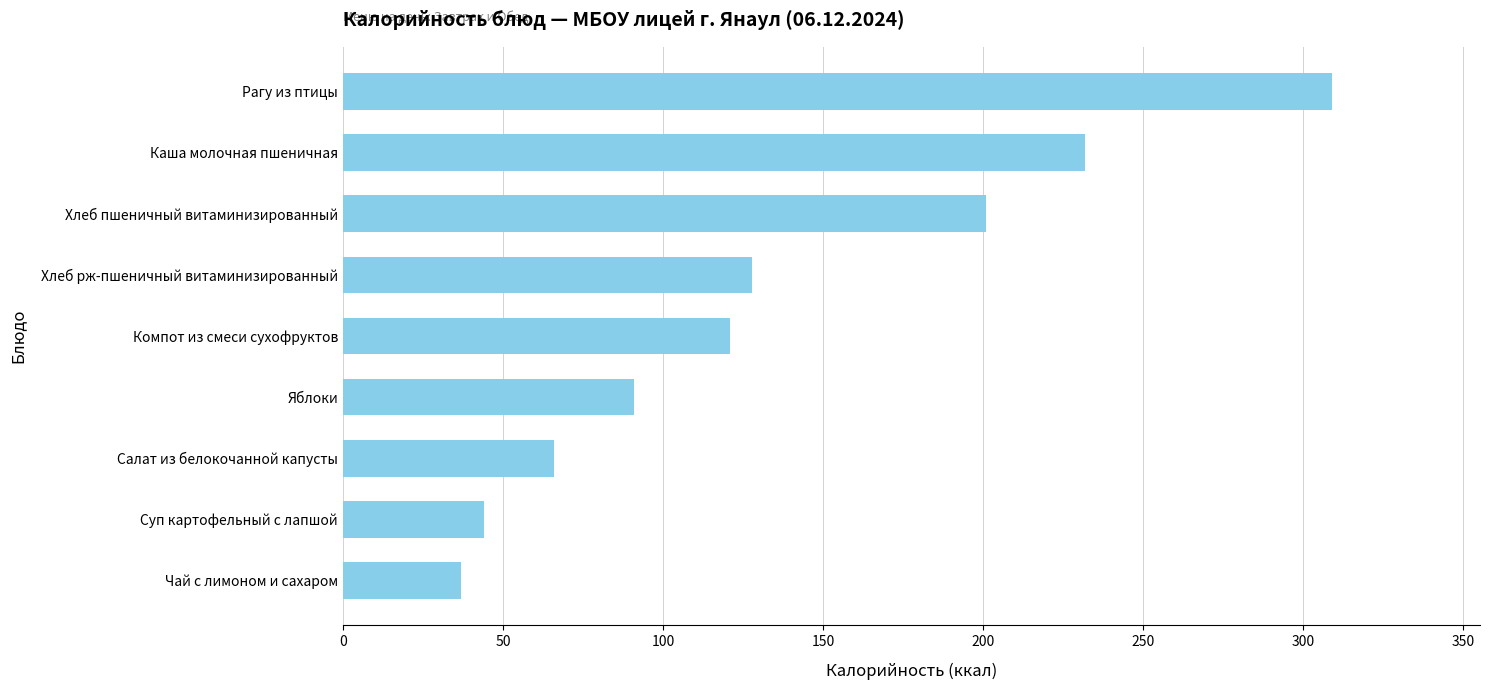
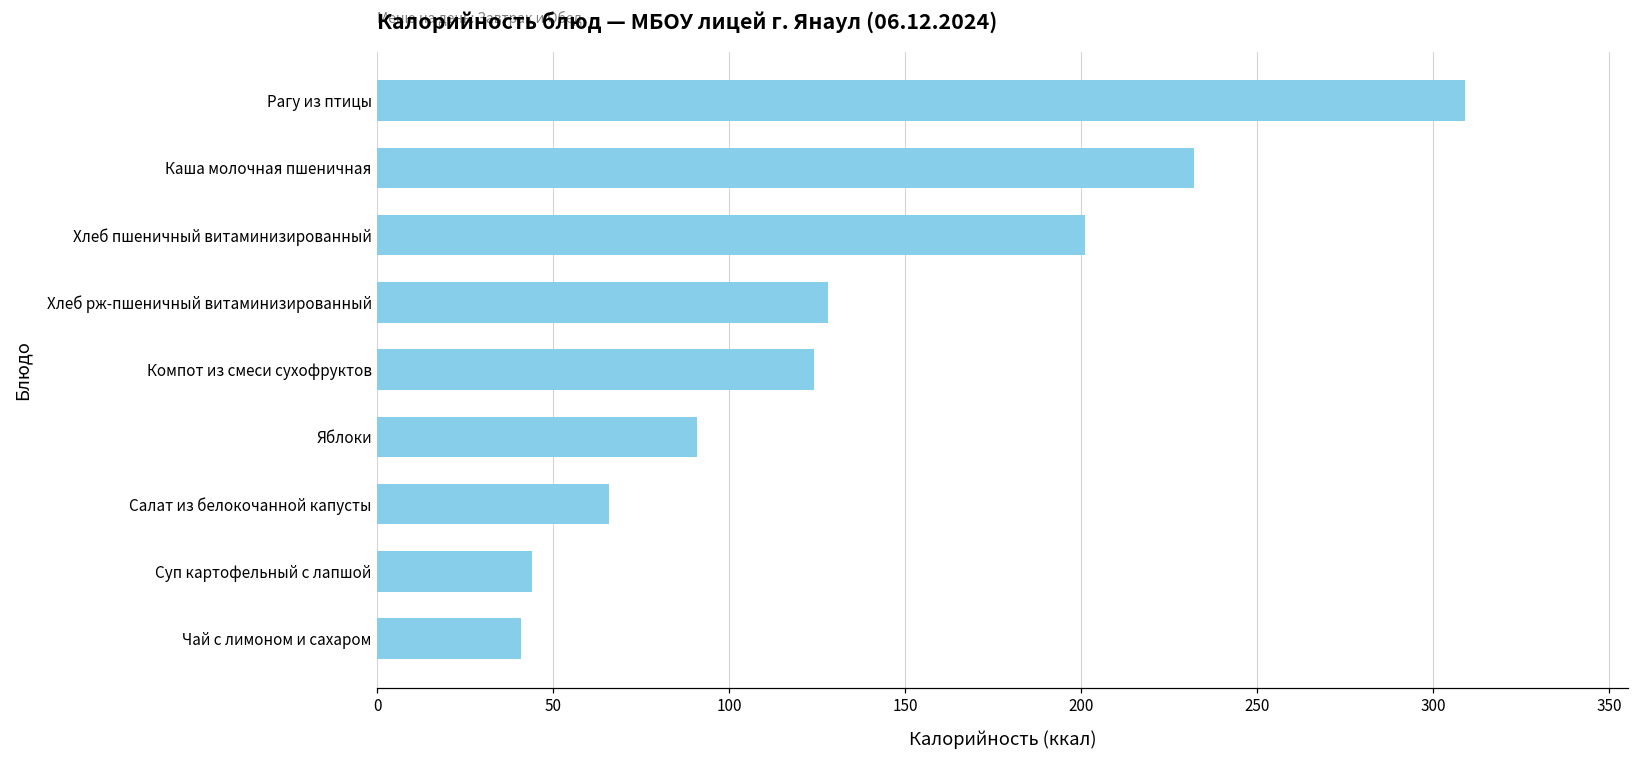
Компот из смеси сухофруктов: 121 -> 124
Чай с лимоном и сахаром: 37 -> 41
